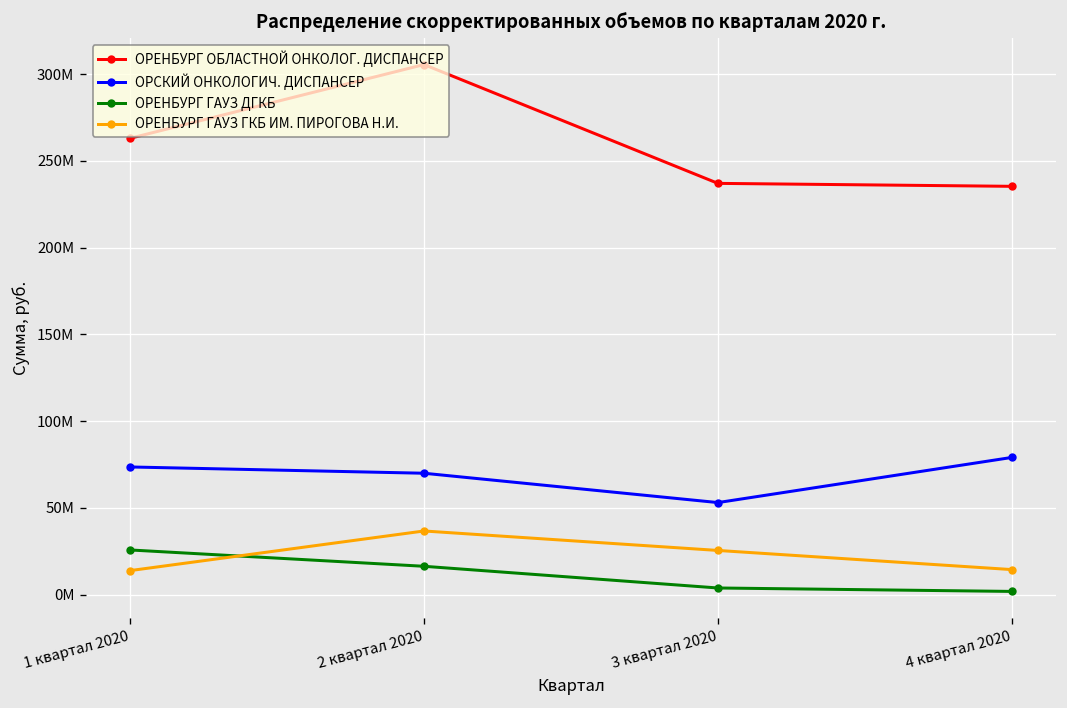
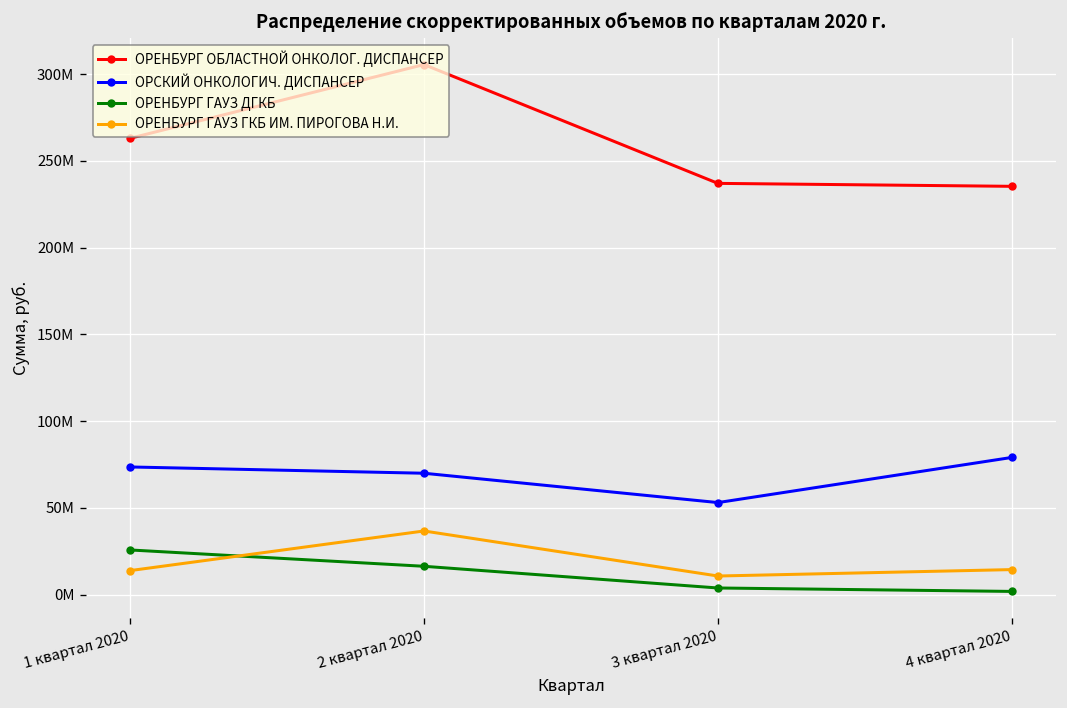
ОРЕНБУРГ ГАУЗ ГКБ ИМ. ПИРОГОВА Н.И., 3 квартал 2020: 25000000 -> 11000000
